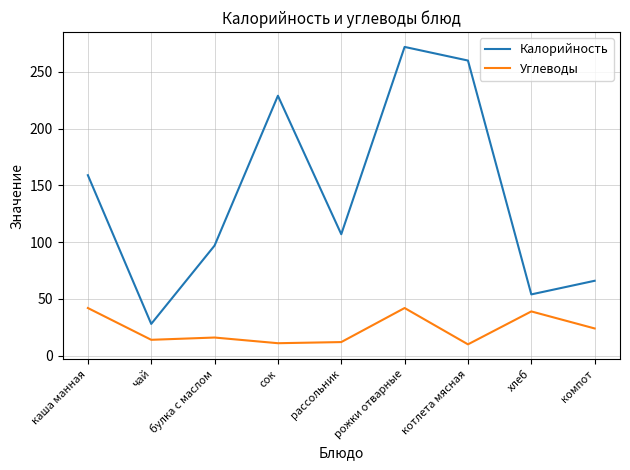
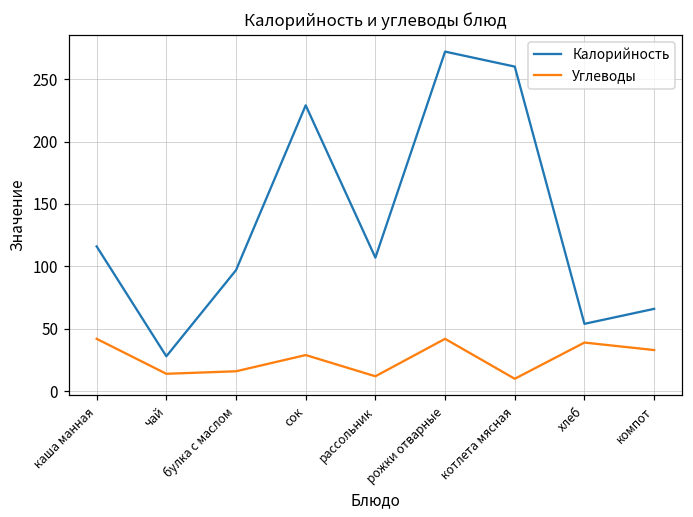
Калорийность, каша манная: 159 -> 116
Углеводы, сок: 11 -> 29
Углеводы, компот: 24 -> 33
